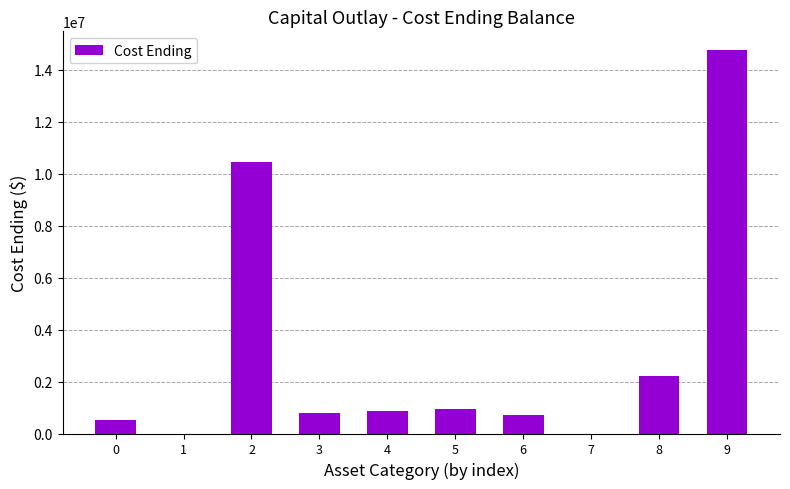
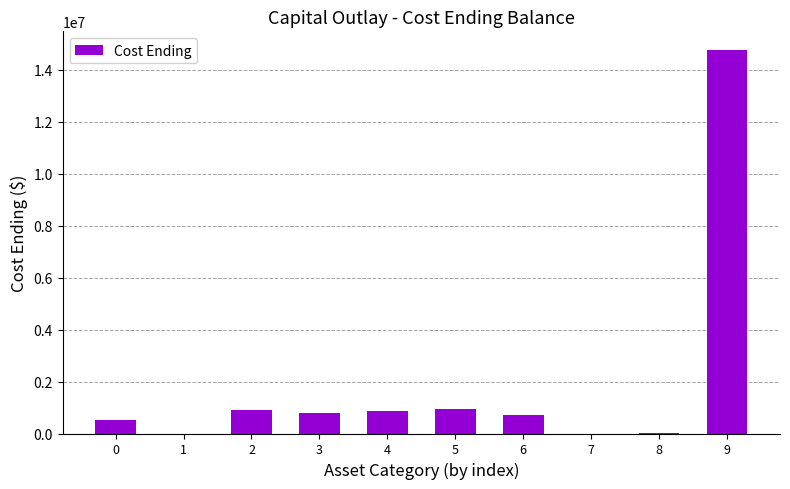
2: 10400000 -> 900000
8: 2200000 -> 0
